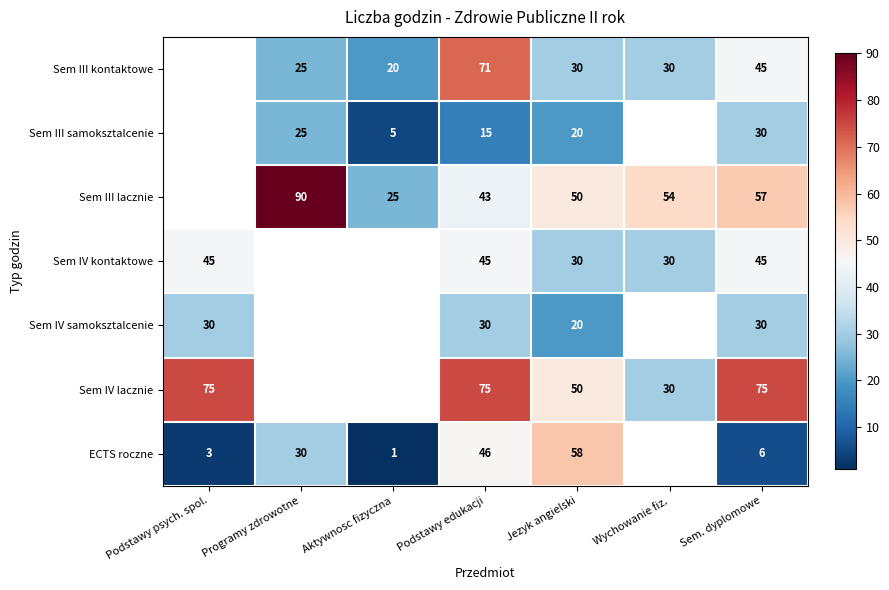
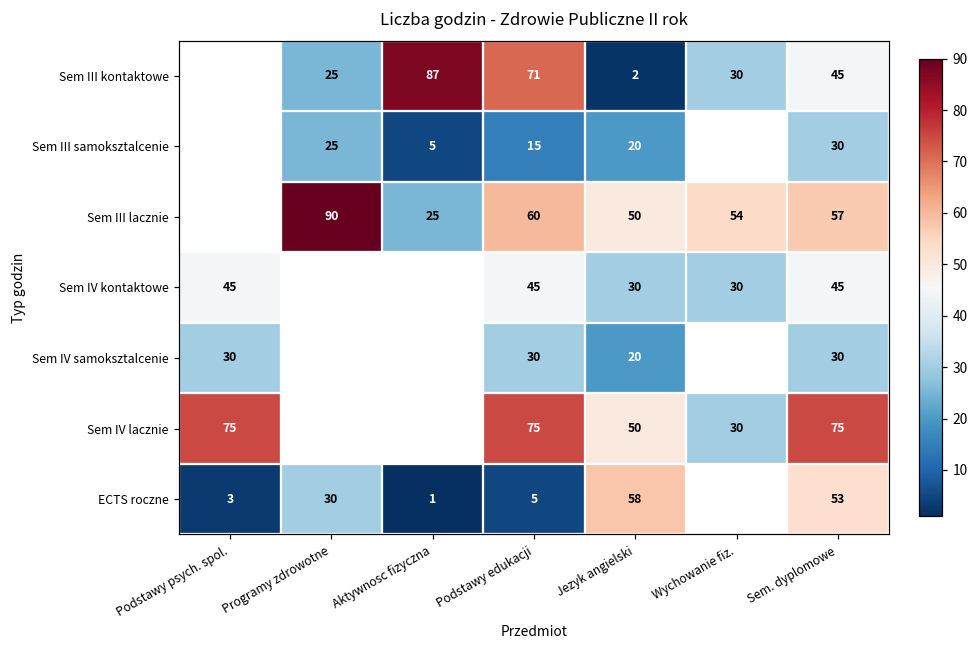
Sem III kontaktowe, Aktywnosc fizyczna: 20 -> 87
Sem III kontaktowe, Jezyk angielski: 30 -> 2
Sem III lacznie, Podstawy edukacji: 43 -> 60
ECTS roczne, Podstawy edukacji: 46 -> 5
ECTS roczne, Sem. dyplomowe: 6 -> 53
